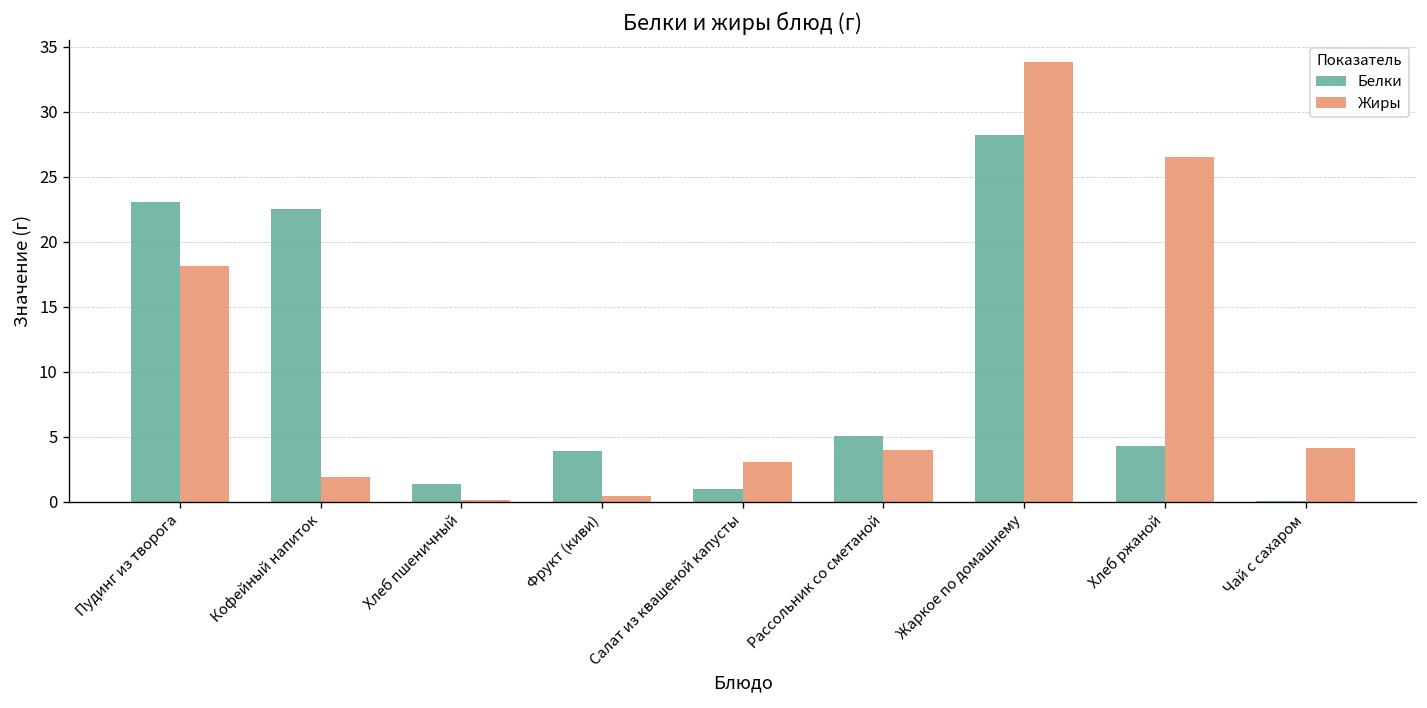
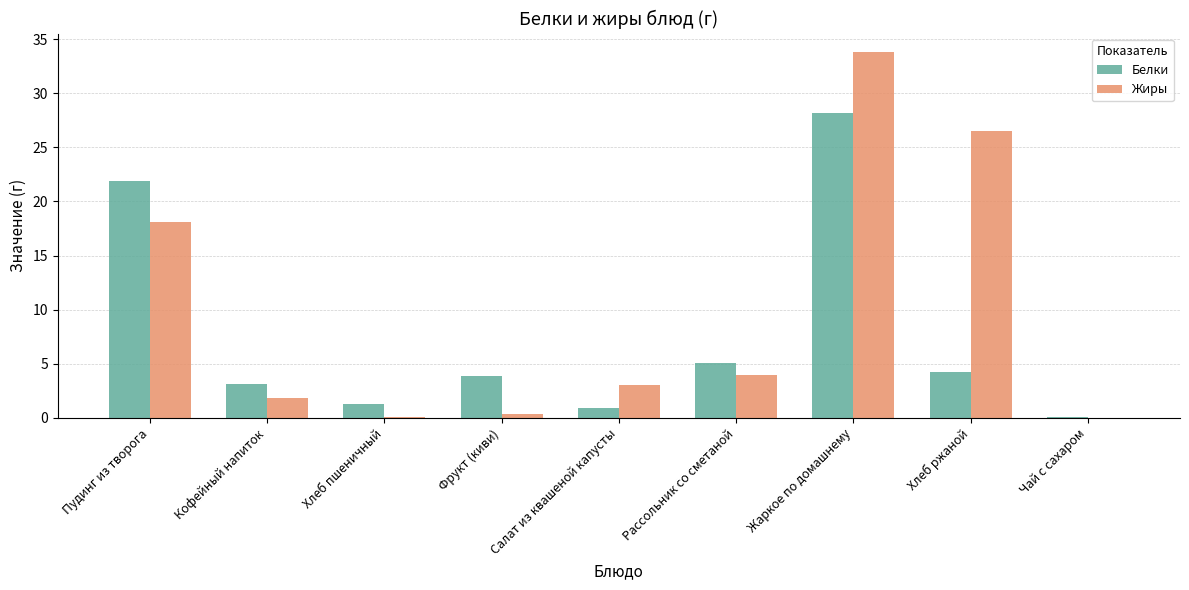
Белки, Пудинг из творога: 23.1 -> 21.8
Белки, Кофейный напиток: 22.5 -> 3.1
Жиры, Чай с сахаром: 4.1 -> 0.0
